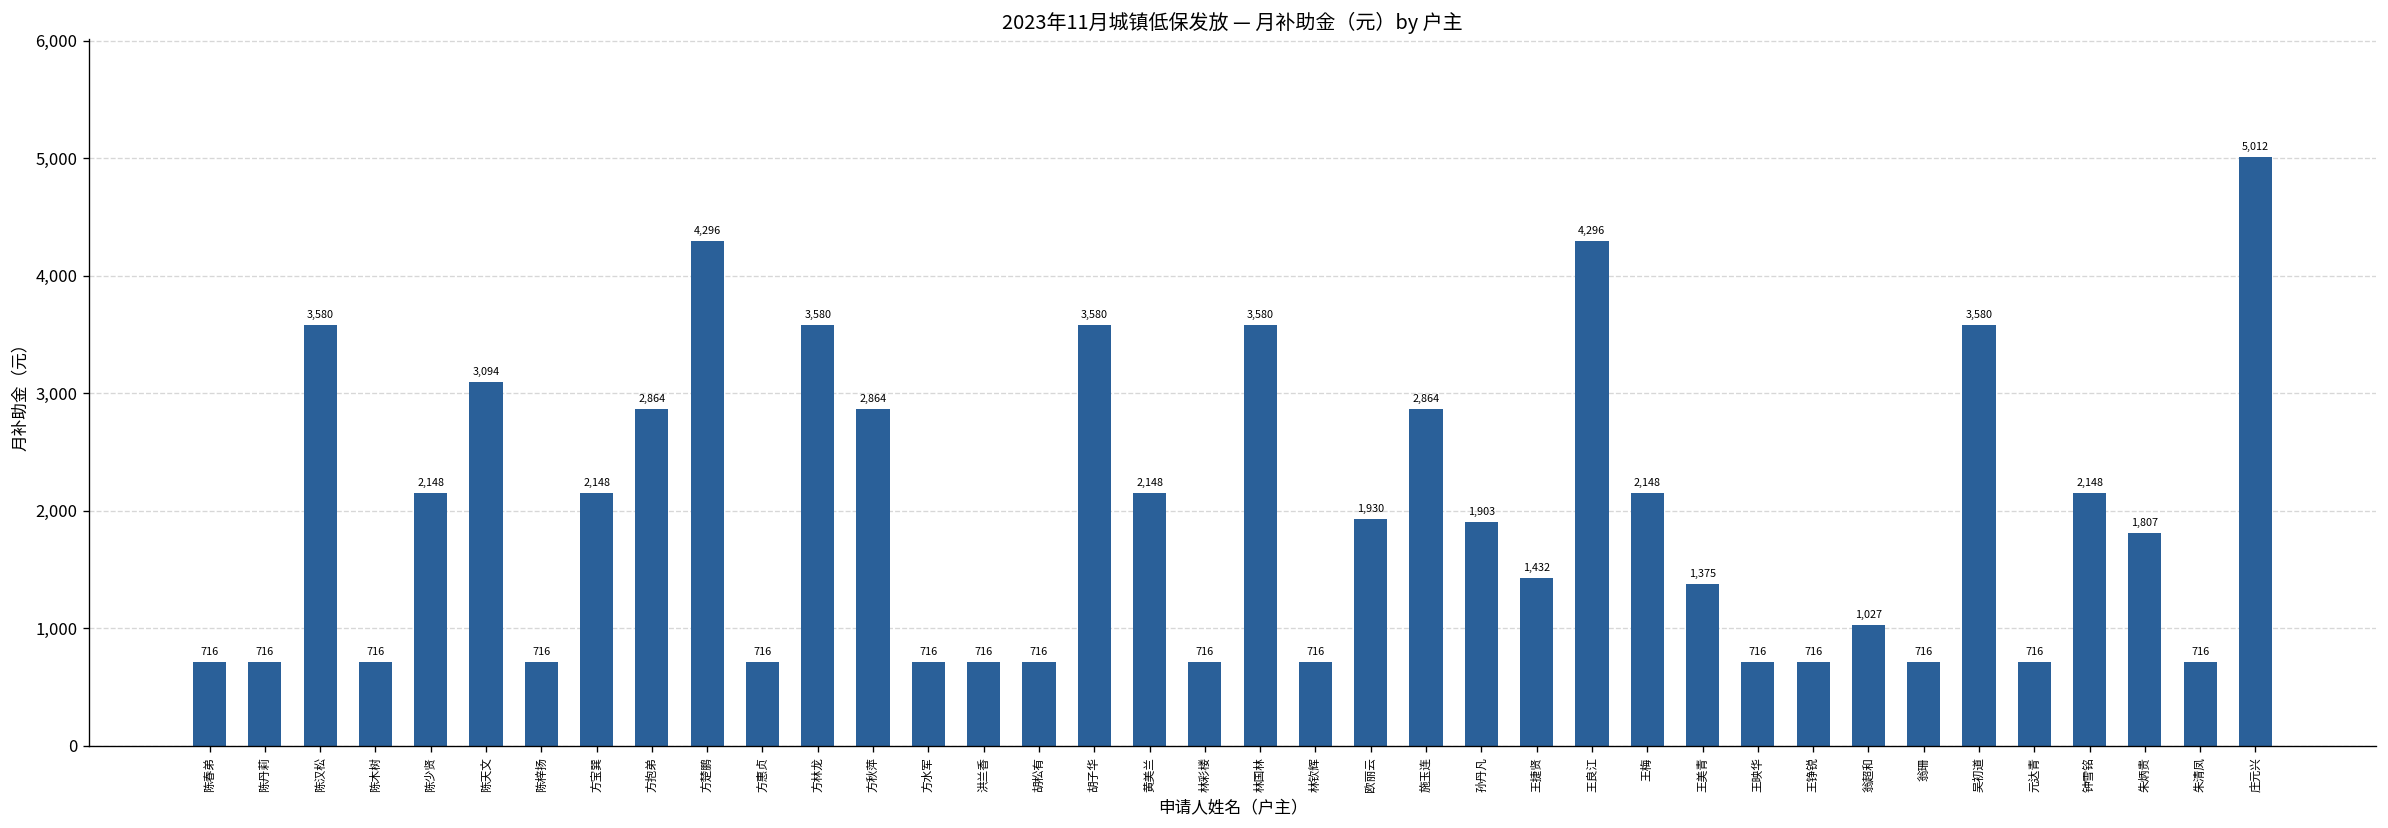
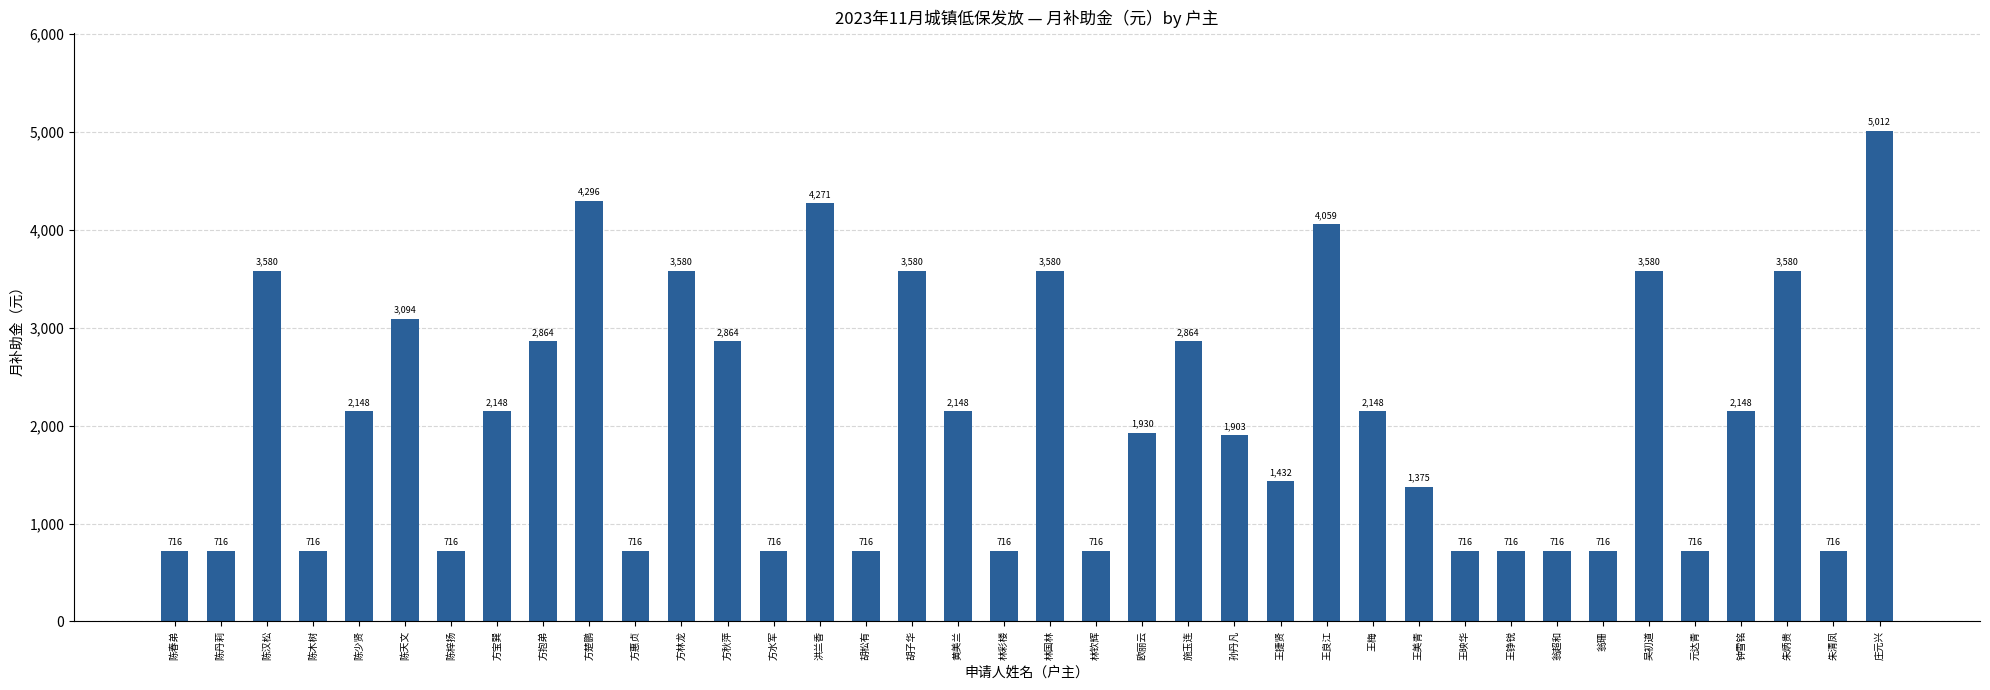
洪兰香: 716 -> 4,271
王良江: 4,296 -> 4,059
翁超和: 1,027 -> 716
朱炳贵: 1,807 -> 3,580
